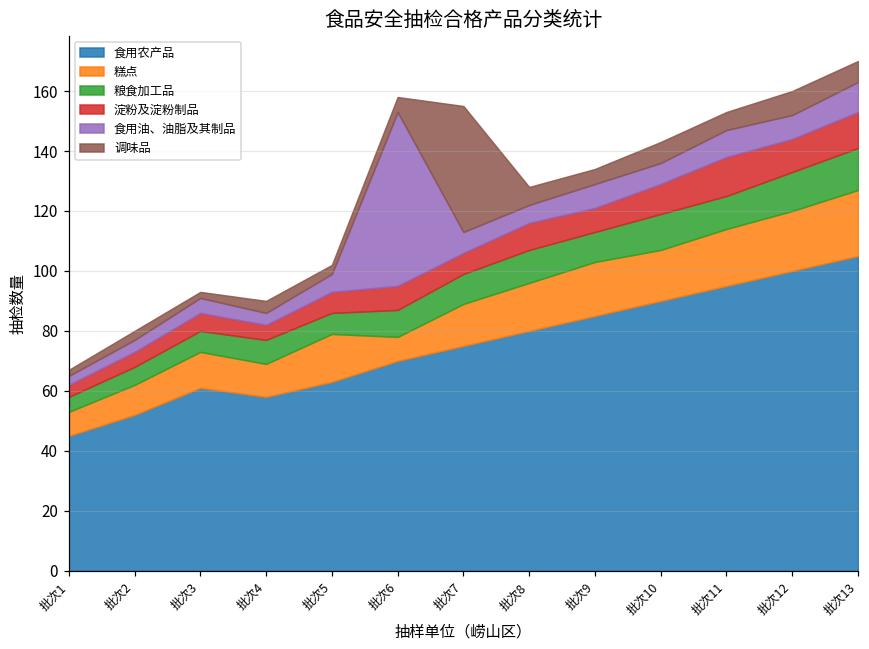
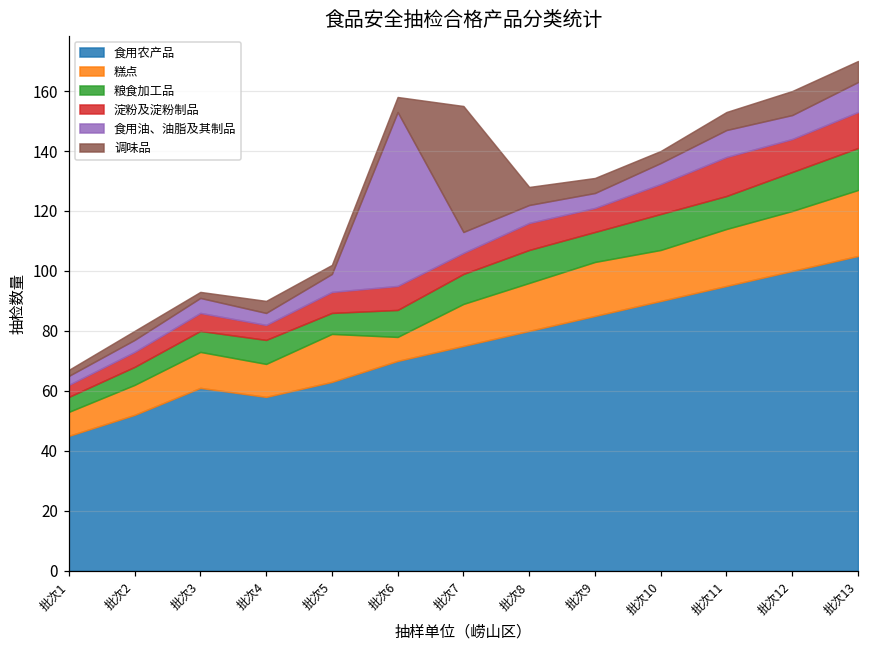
食用油、油脂及其制品, 批次9: 8 -> 5
调味品, 批次10: 7 -> 4
